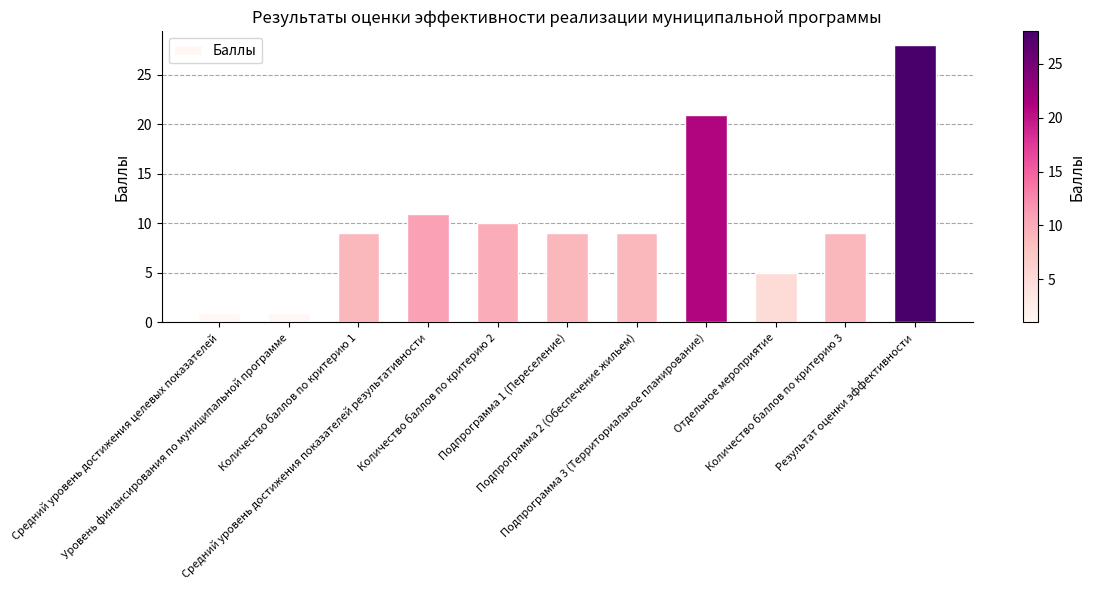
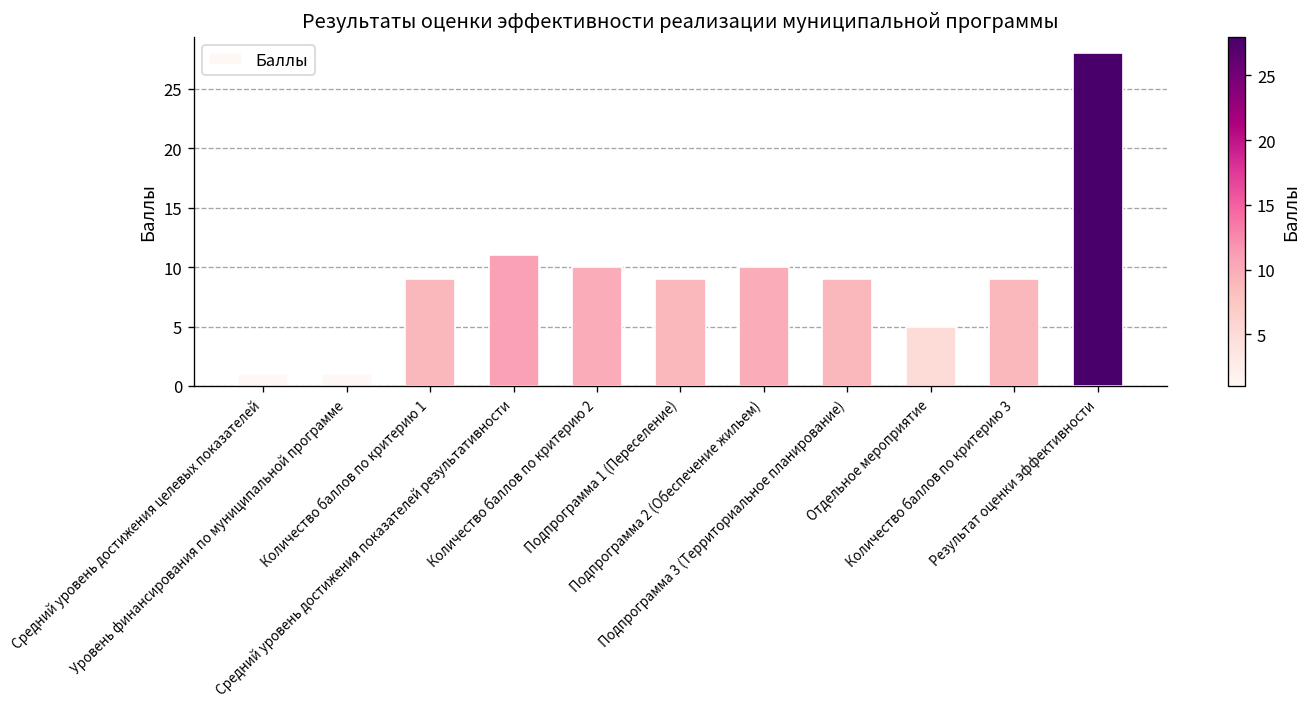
Подпрограмма 2 (Обеспечение жильем): 9 -> 10
Подпрограмма 3 (Территориальное планирование): 21 -> 9
